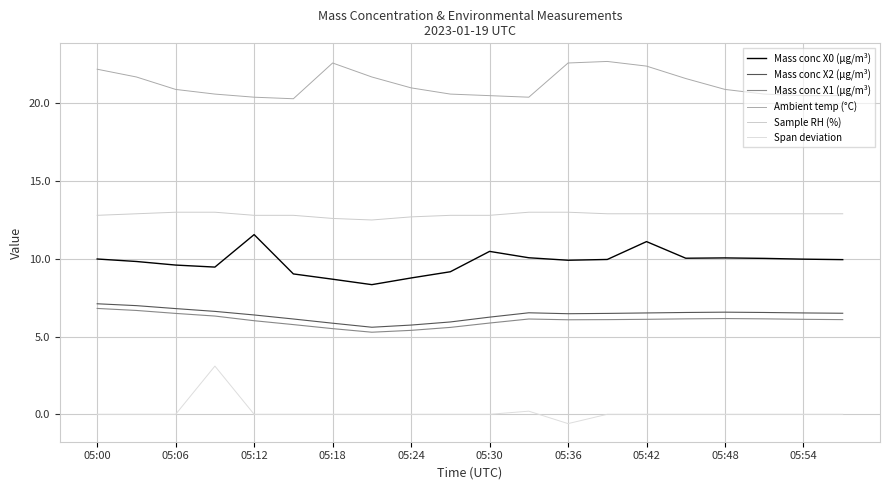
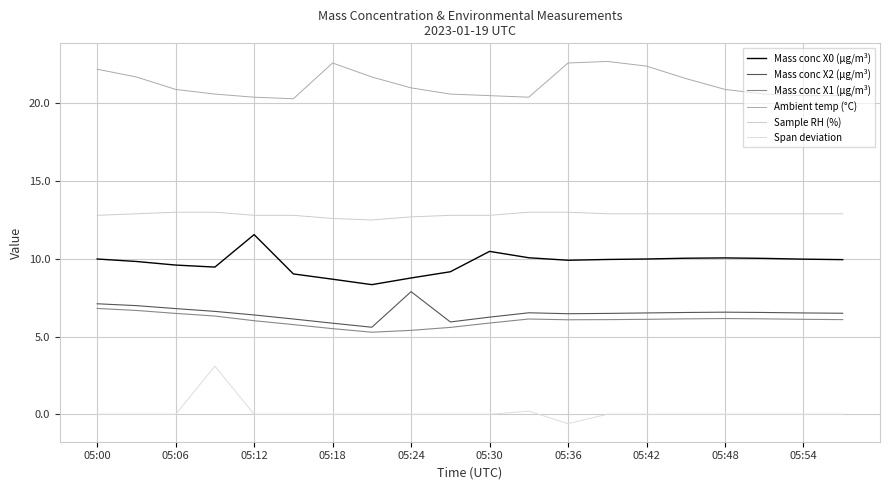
Mass conc X2 (μg/m³), 05:24: 5.7 -> 7.9
Mass conc X0 (μg/m³), 05:42: 11.1 -> 10.0
